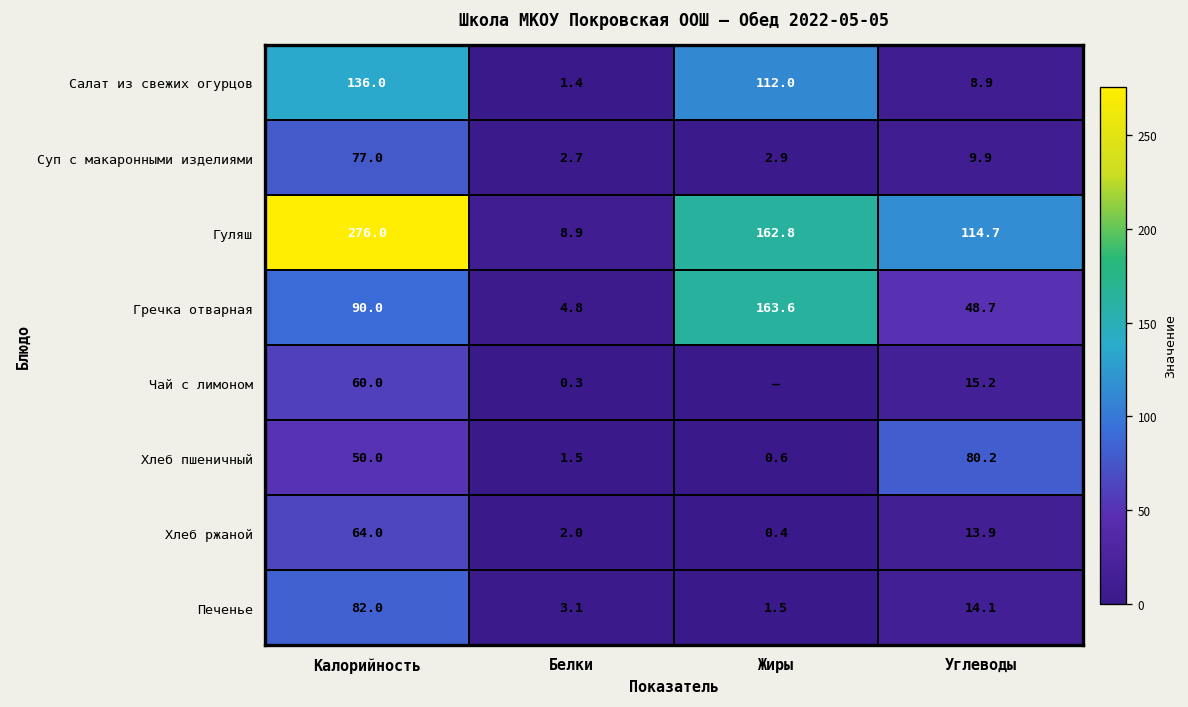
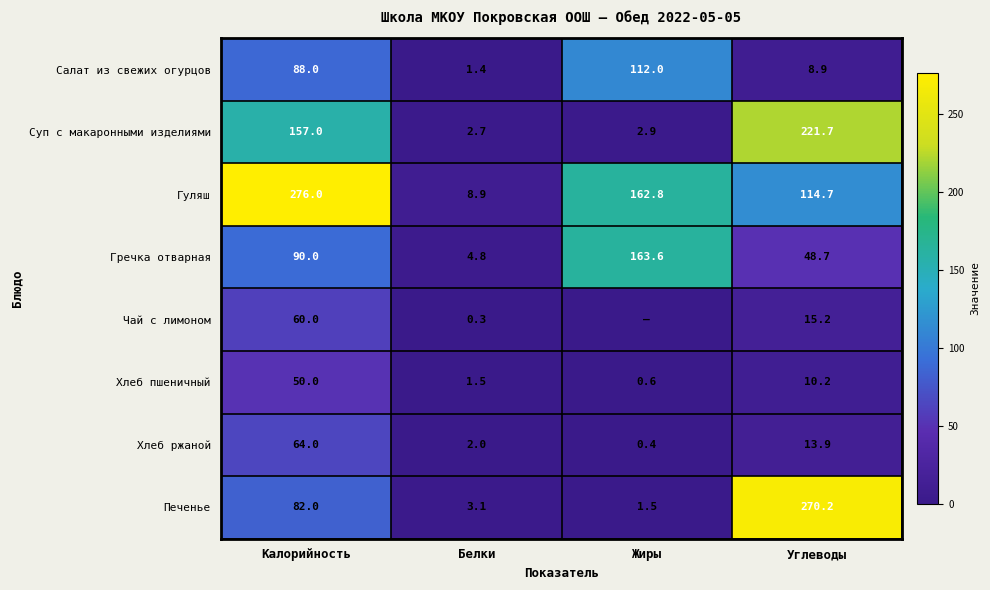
Салат из свежих огурцов, Калорийность: 136.0 -> 88.0
Суп с макаронными изделиями, Калорийность: 77.0 -> 157.0
Суп с макаронными изделиями, Углеводы: 9.9 -> 221.7
Хлеб пшеничный, Углеводы: 80.2 -> 10.2
Печенье, Углеводы: 14.1 -> 270.2
